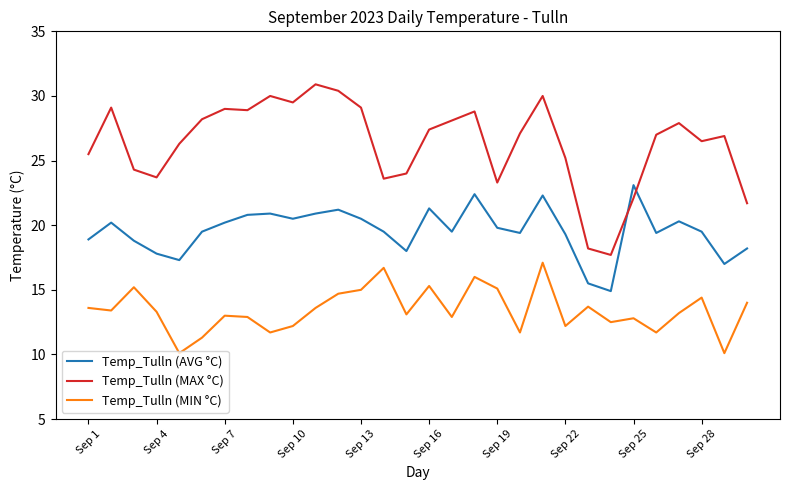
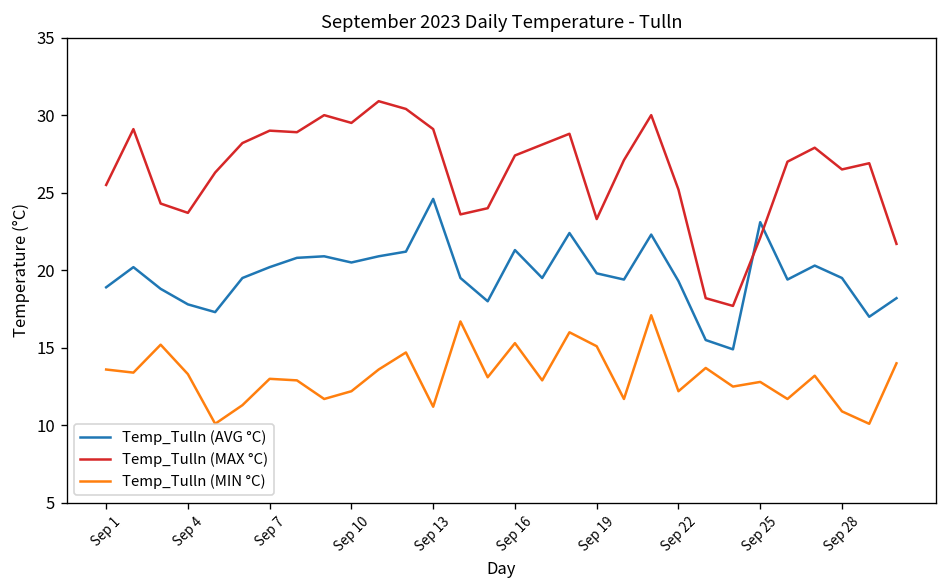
Temp_Tulln (AVG °C), Sep 13: 20.5 -> 24.6
Temp_Tulln (MIN °C), Sep 13: 15.0 -> 11.2
Temp_Tulln (MIN °C), Sep 28: 14.4 -> 10.9
